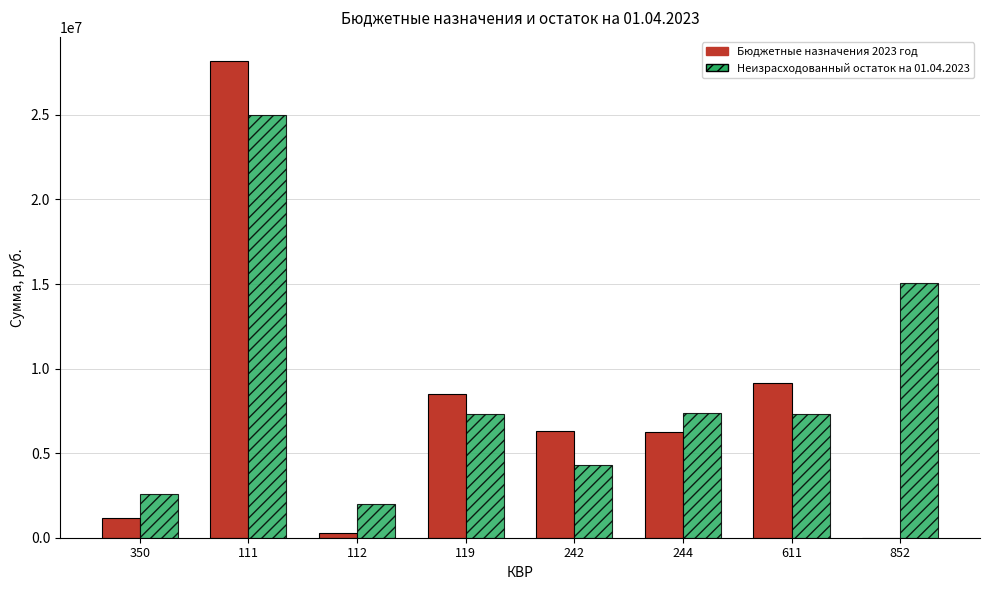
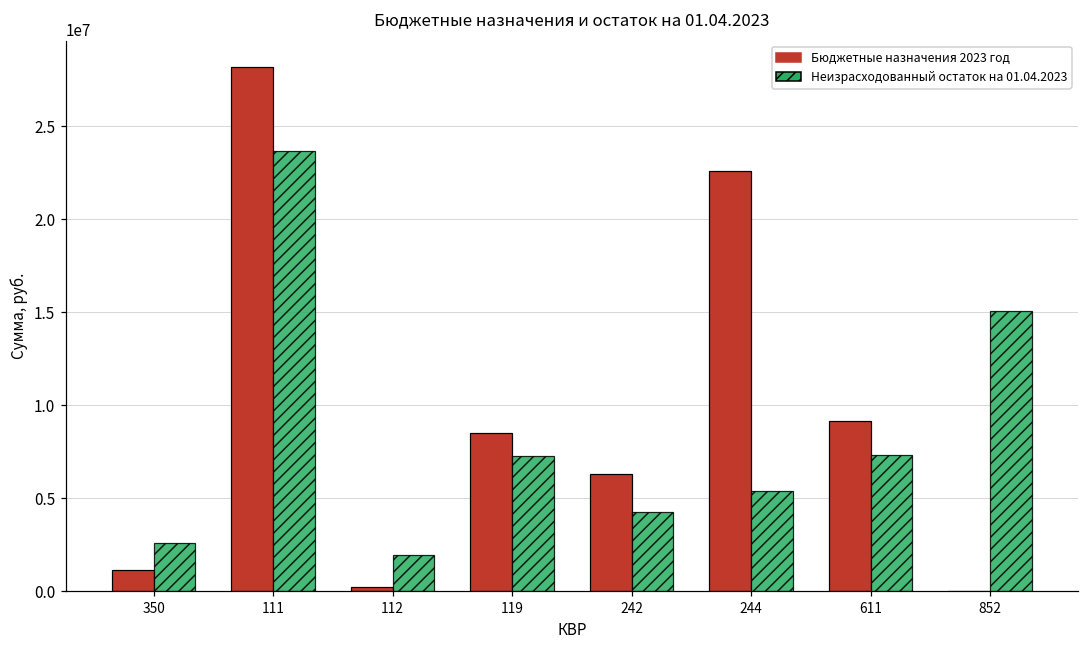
Неизрасходованный остаток на 01.04.2023, 111: 25000000 -> 23700000
Бюджетные назначения 2023 год, 244: 6300000 -> 22600000
Неизрасходованный остаток на 01.04.2023, 244: 7400000 -> 5400000
